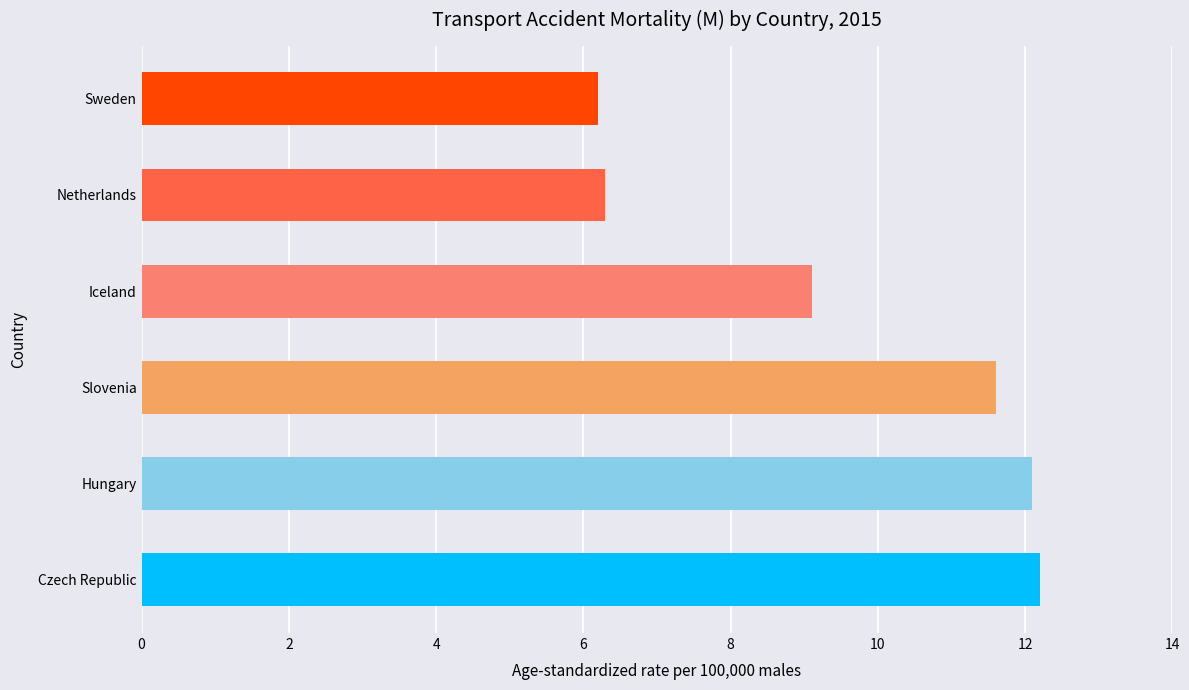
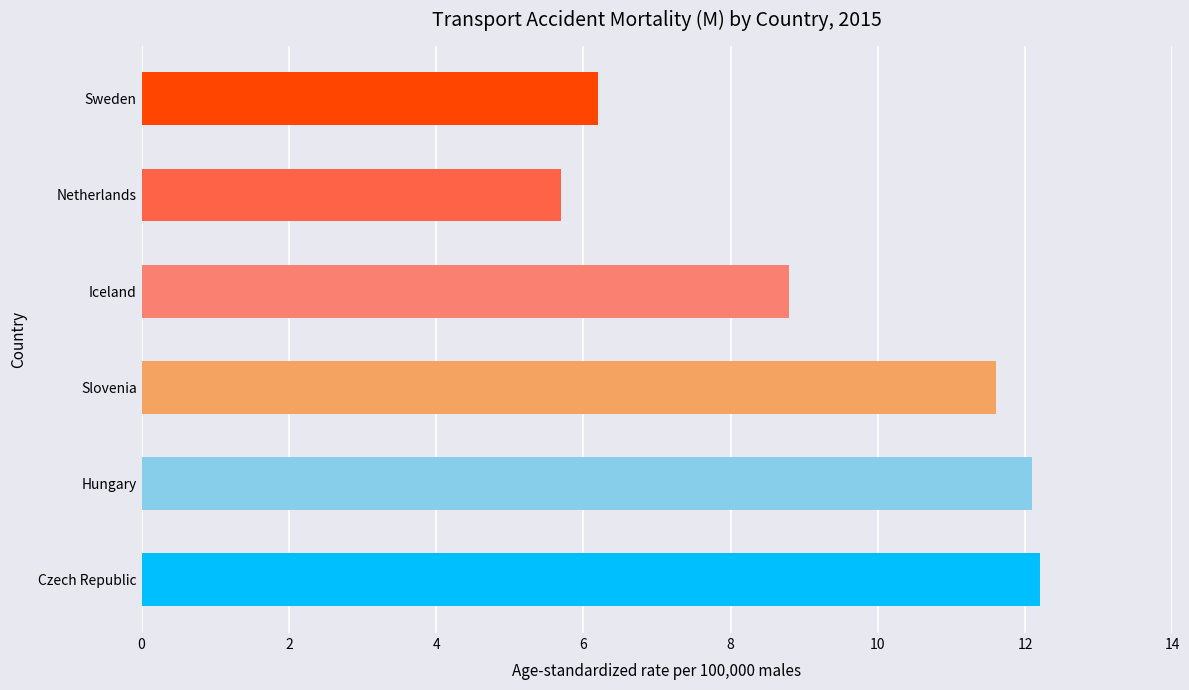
Netherlands: 6.3 -> 5.7
Iceland: 9.1 -> 8.8
